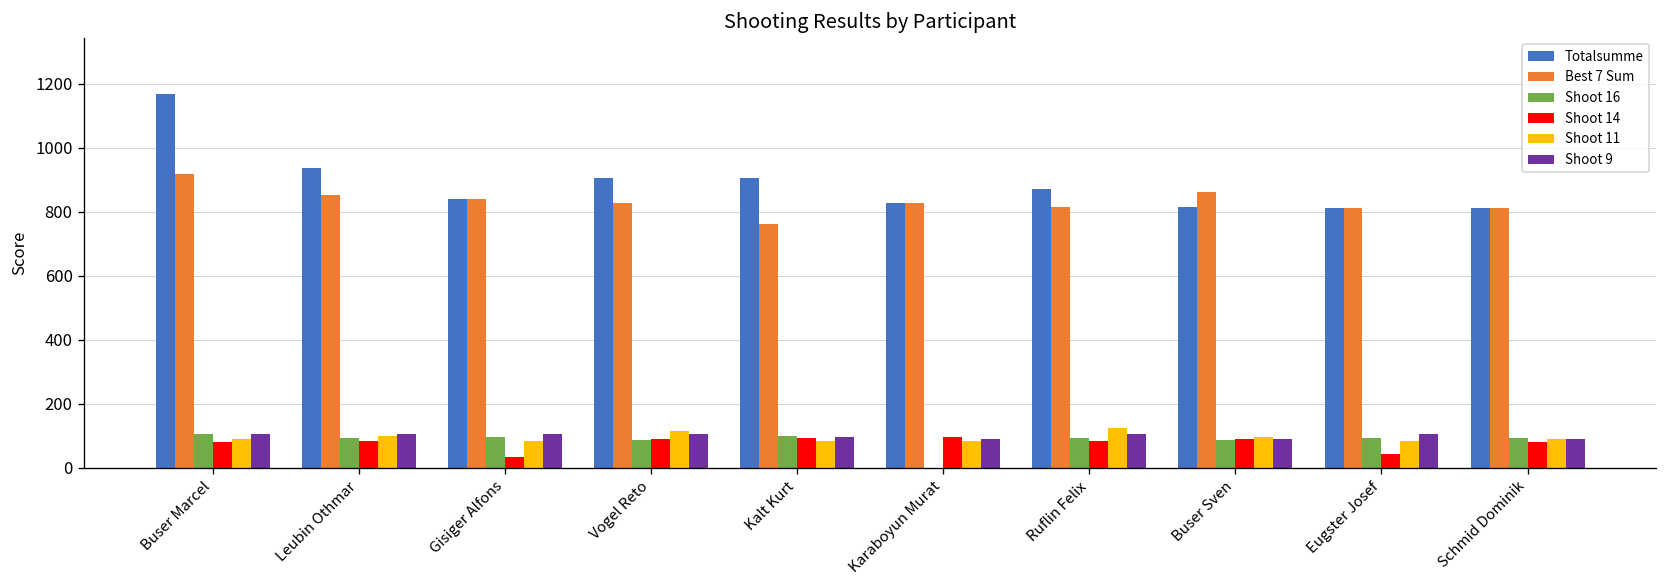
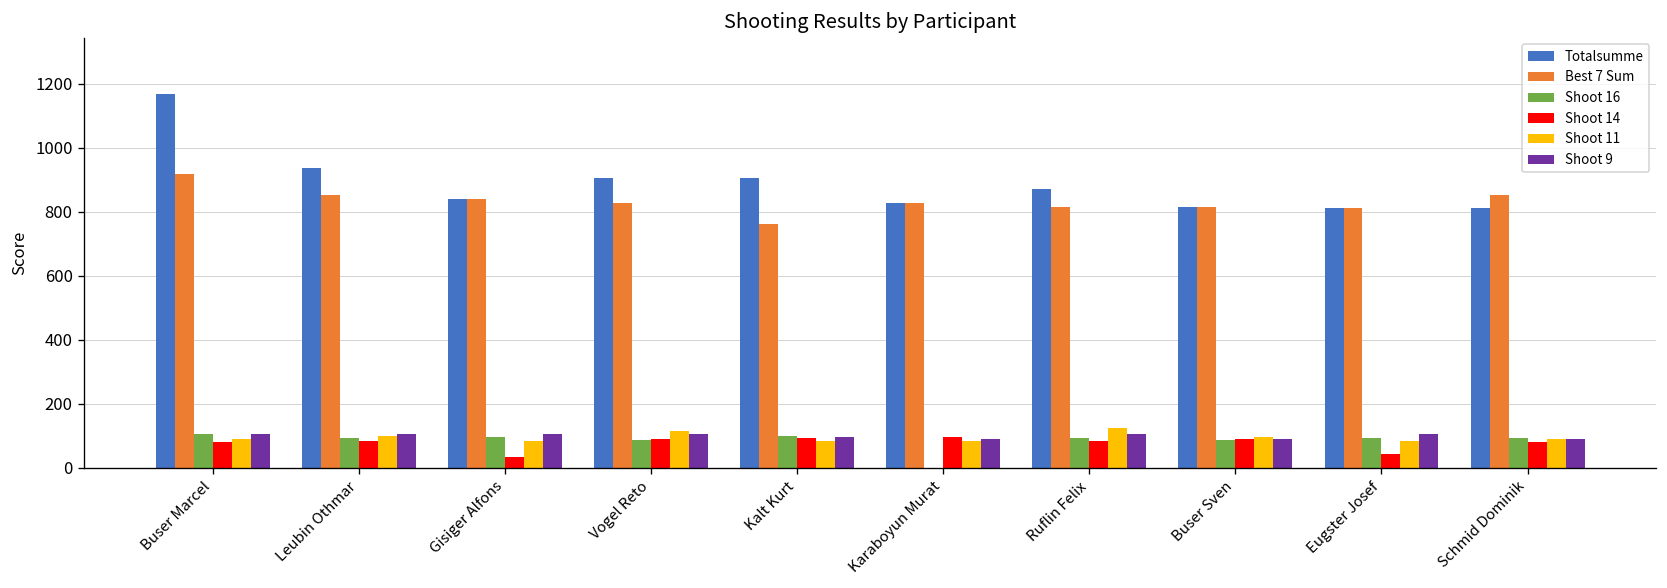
Best 7 Sum, Buser Sven: 860 -> 810
Best 7 Sum, Schmid Dominik: 810 -> 850
